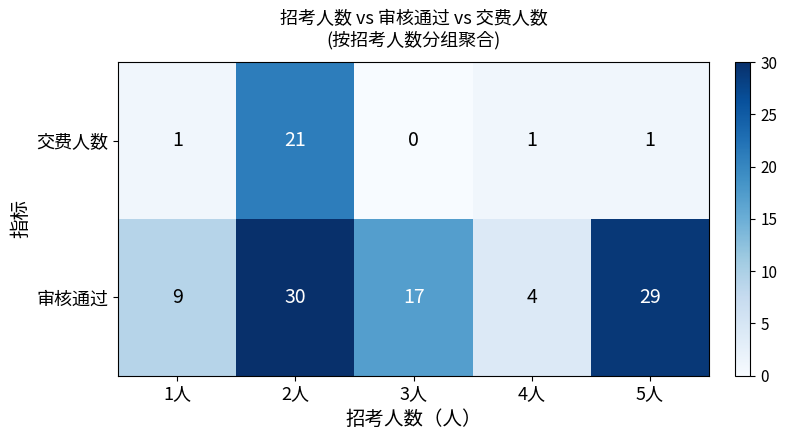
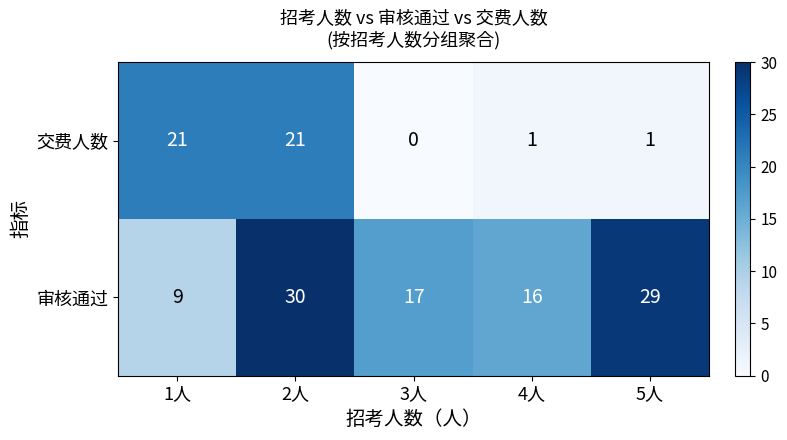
交费人数, 1人: 1 -> 21
审核通过, 4人: 4 -> 16
